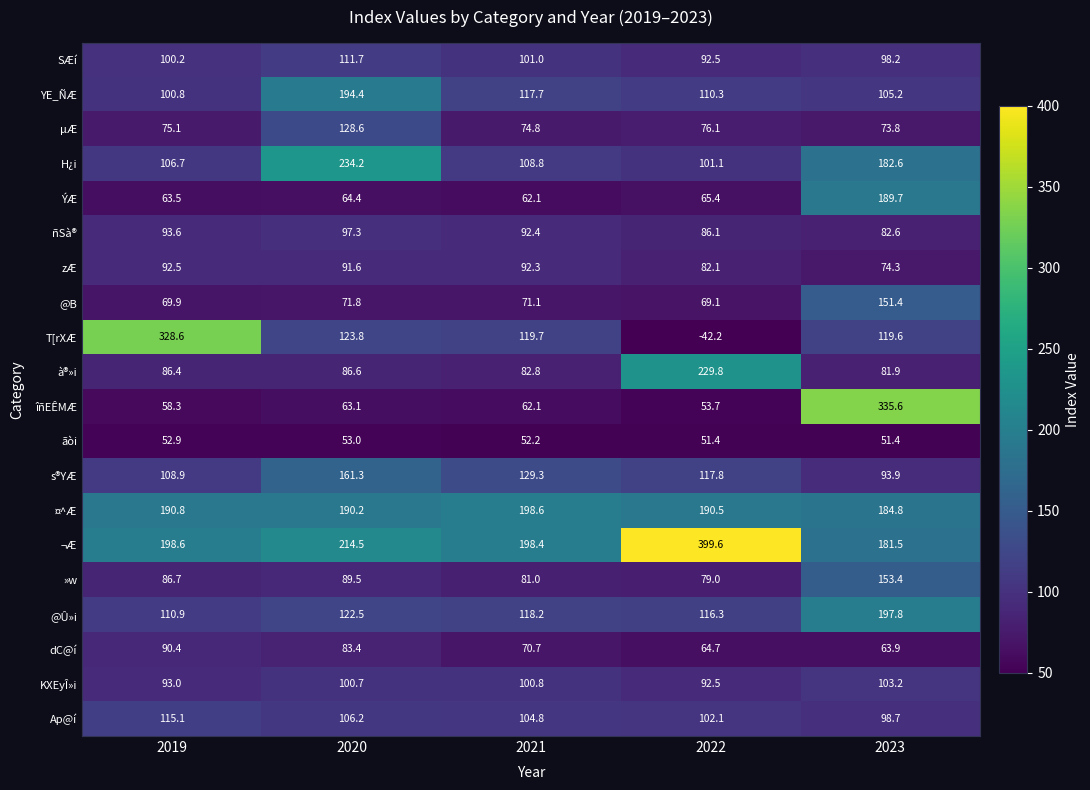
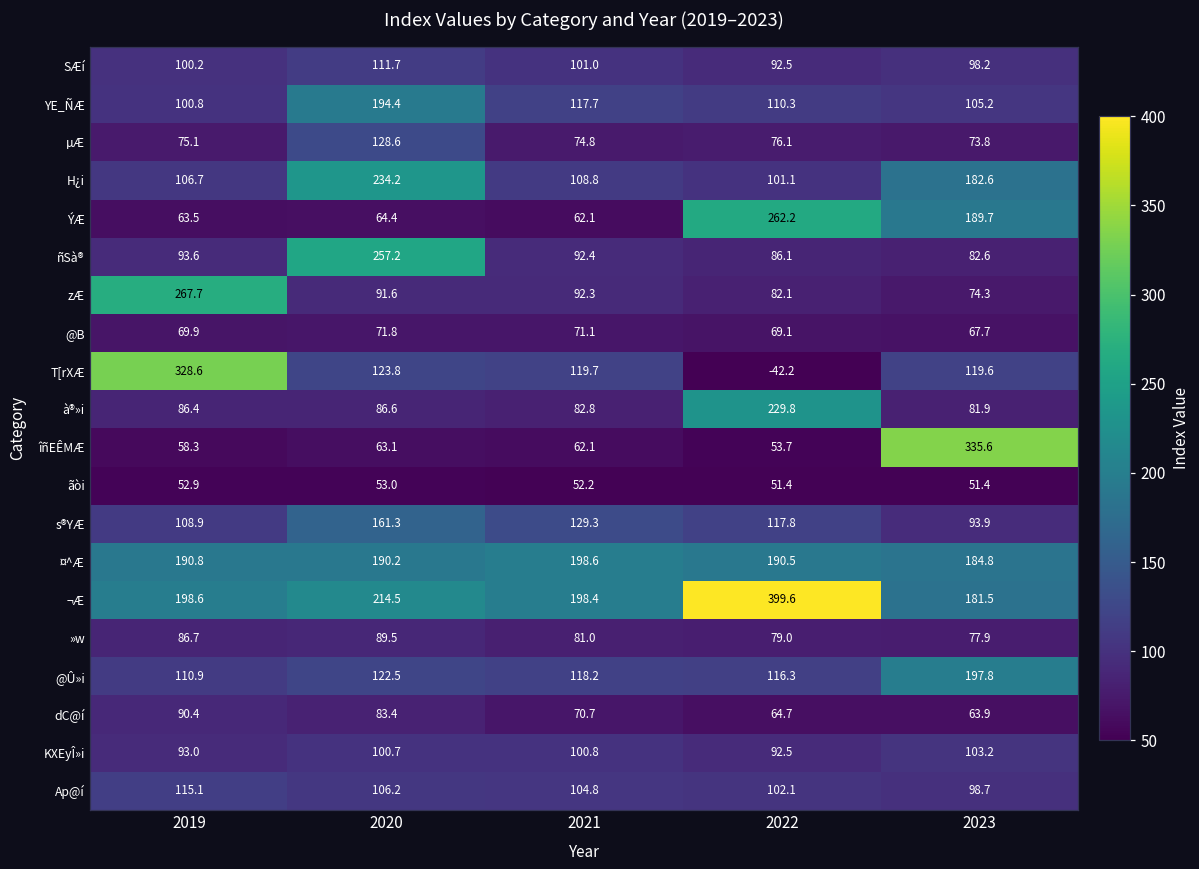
ÝÆ, 2022: 65.4 -> 262.2
ñSà®, 2020: 97.3 -> 257.2
zÆ, 2019: 92.5 -> 267.7
@B, 2023: 151.4 -> 67.7
»w, 2023: 153.4 -> 77.9
